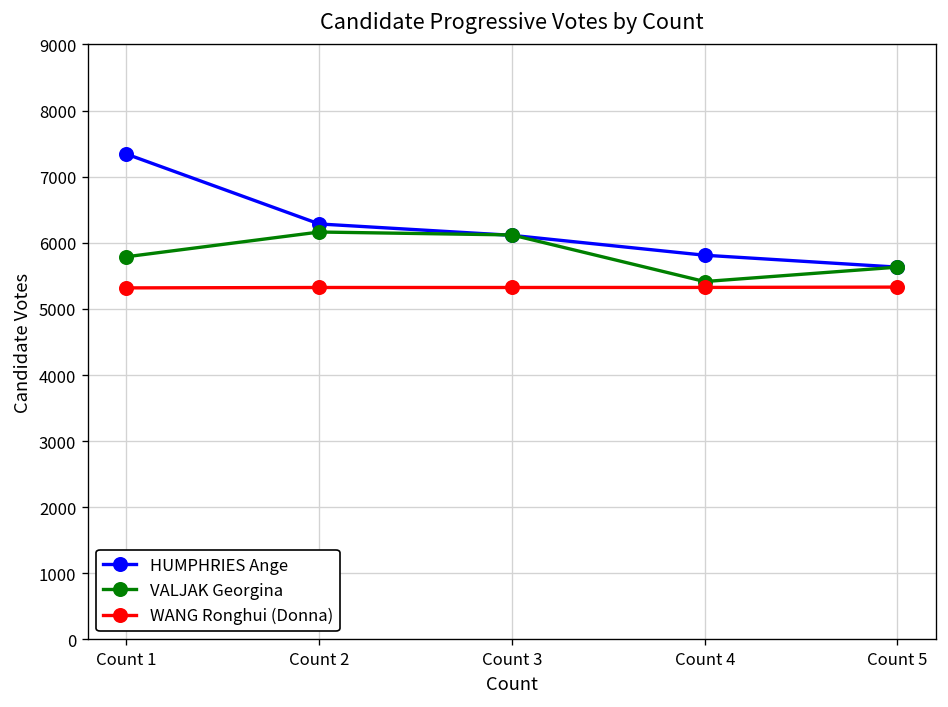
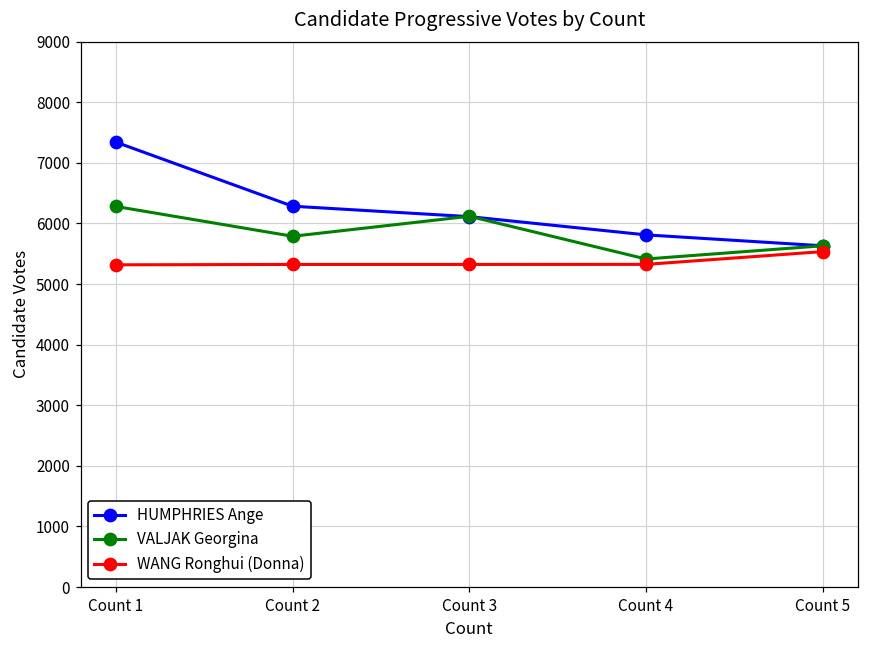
VALJAK Georgina, Count 1: 5800 -> 6300
VALJAK Georgina, Count 2: 6200 -> 5800
WANG Ronghui (Donna), Count 5: 5300 -> 5500
